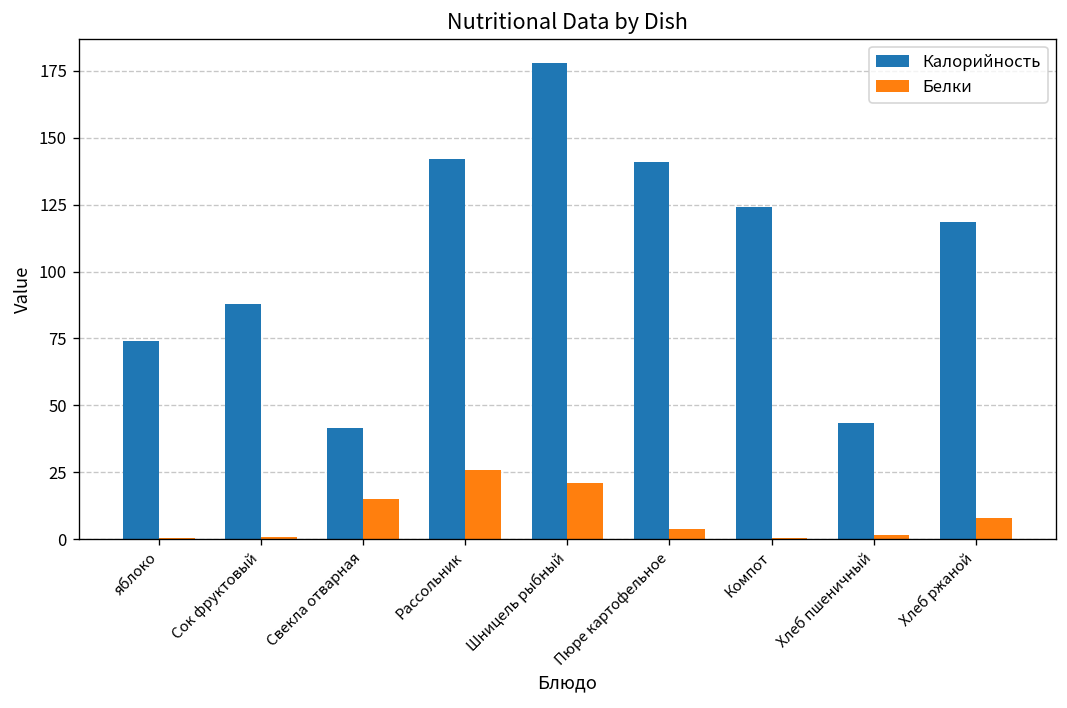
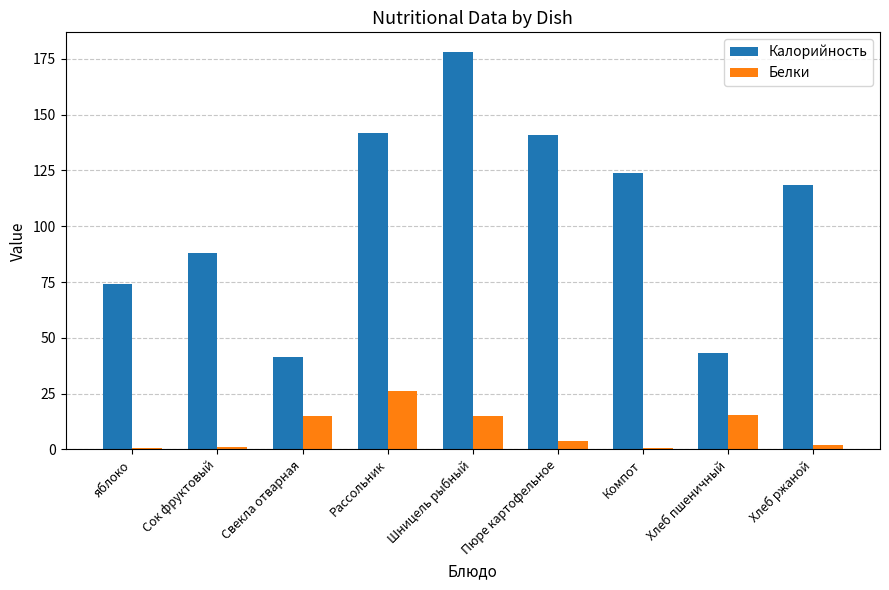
Белки, Шницель рыбный: 21 -> 15
Белки, Хлеб пшеничный: 2 -> 16
Белки, Хлеб ржаной: 8 -> 2
